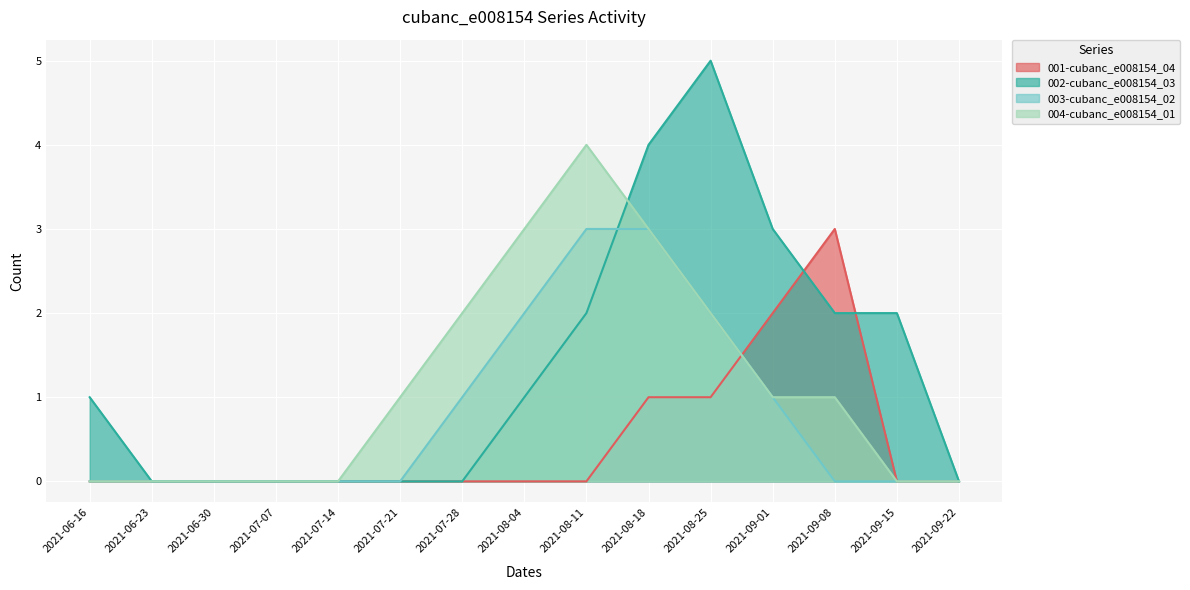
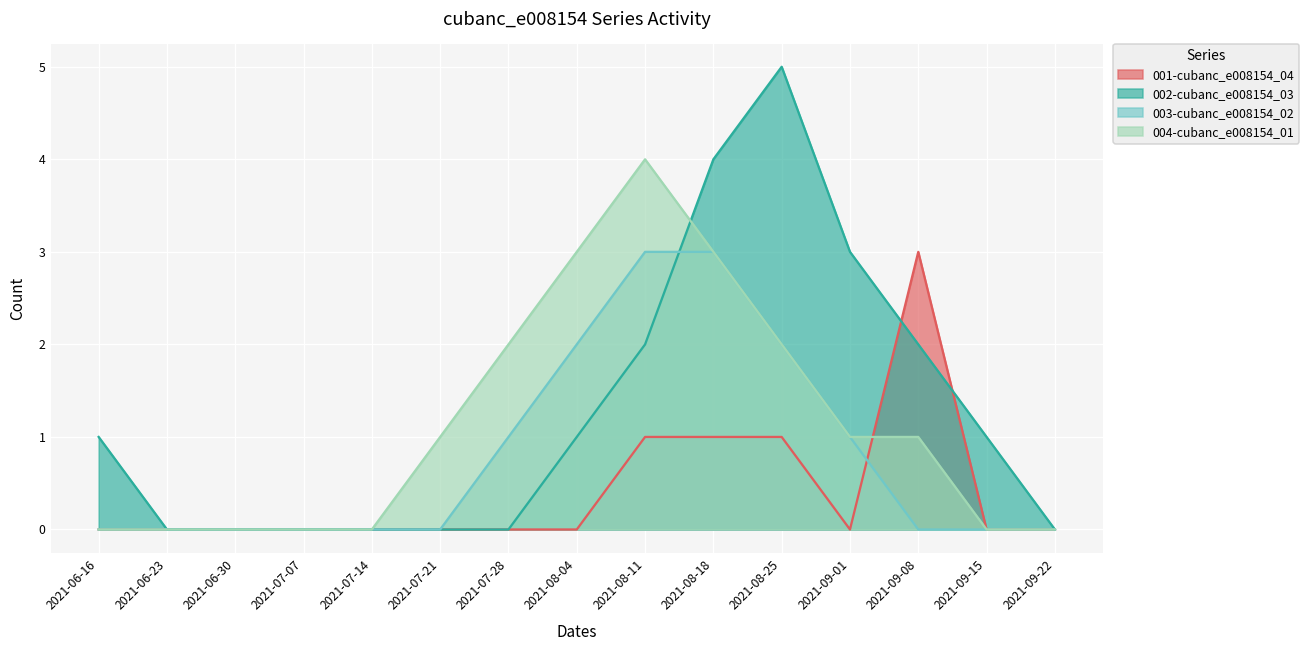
001-cubanc_e008154_04, 2021-08-11: 0 -> 1
001-cubanc_e008154_04, 2021-09-01: 2 -> 0
002-cubanc_e008154_03, 2021-09-15: 2 -> 1
